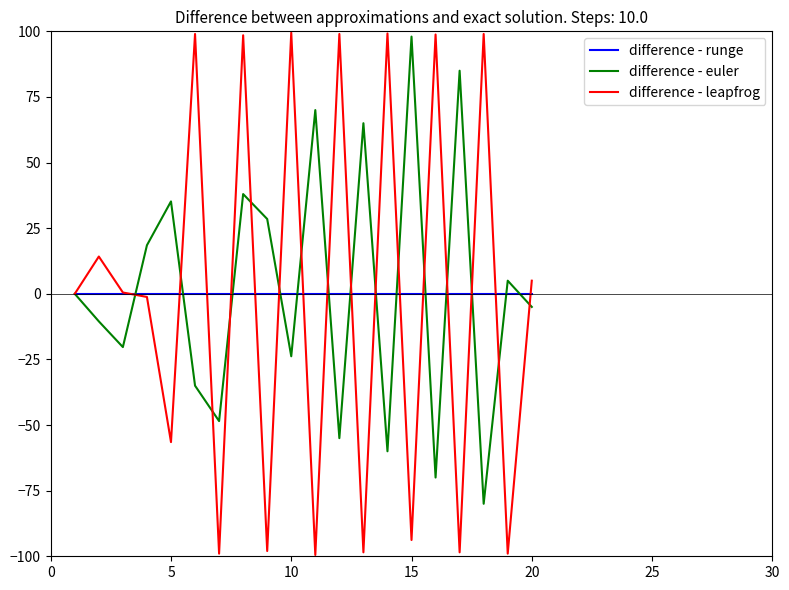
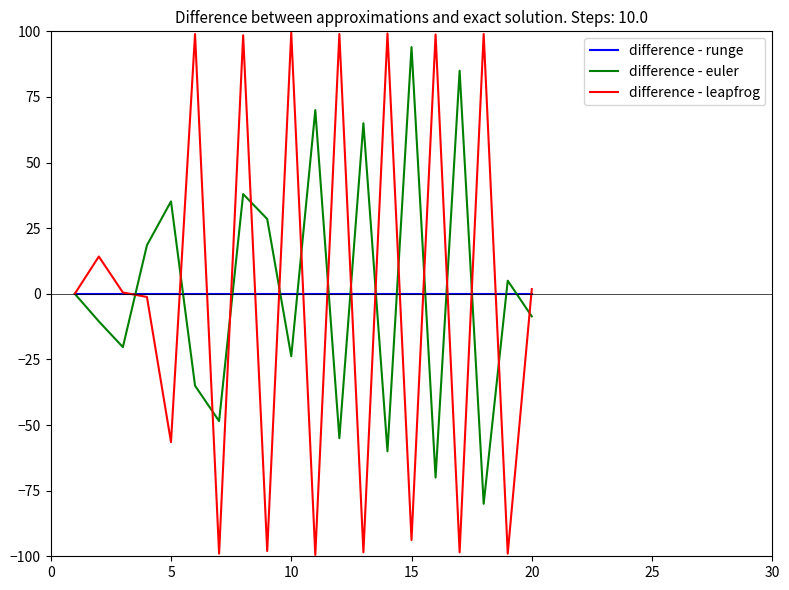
difference - euler, 15: 98 -> 94
difference - euler, 20: -5 -> -9
difference - leapfrog, 20: 5 -> 2
